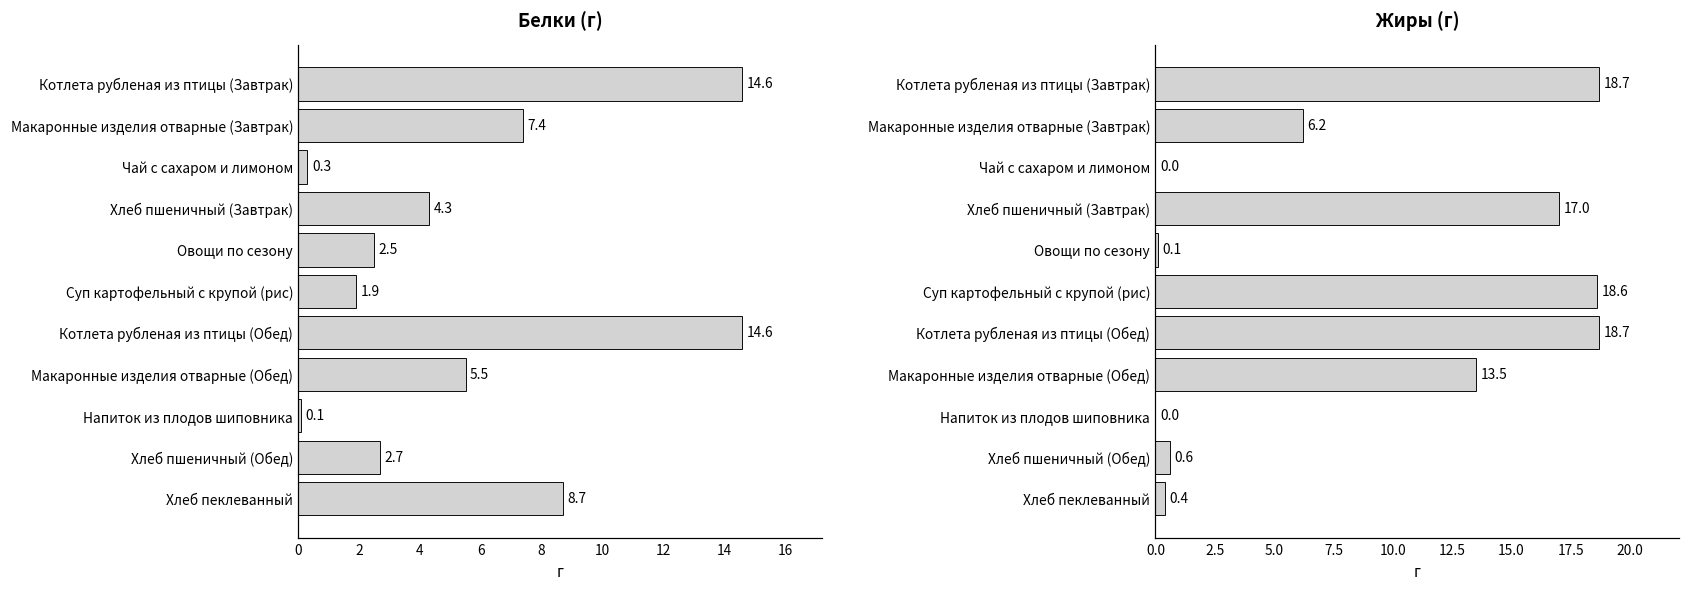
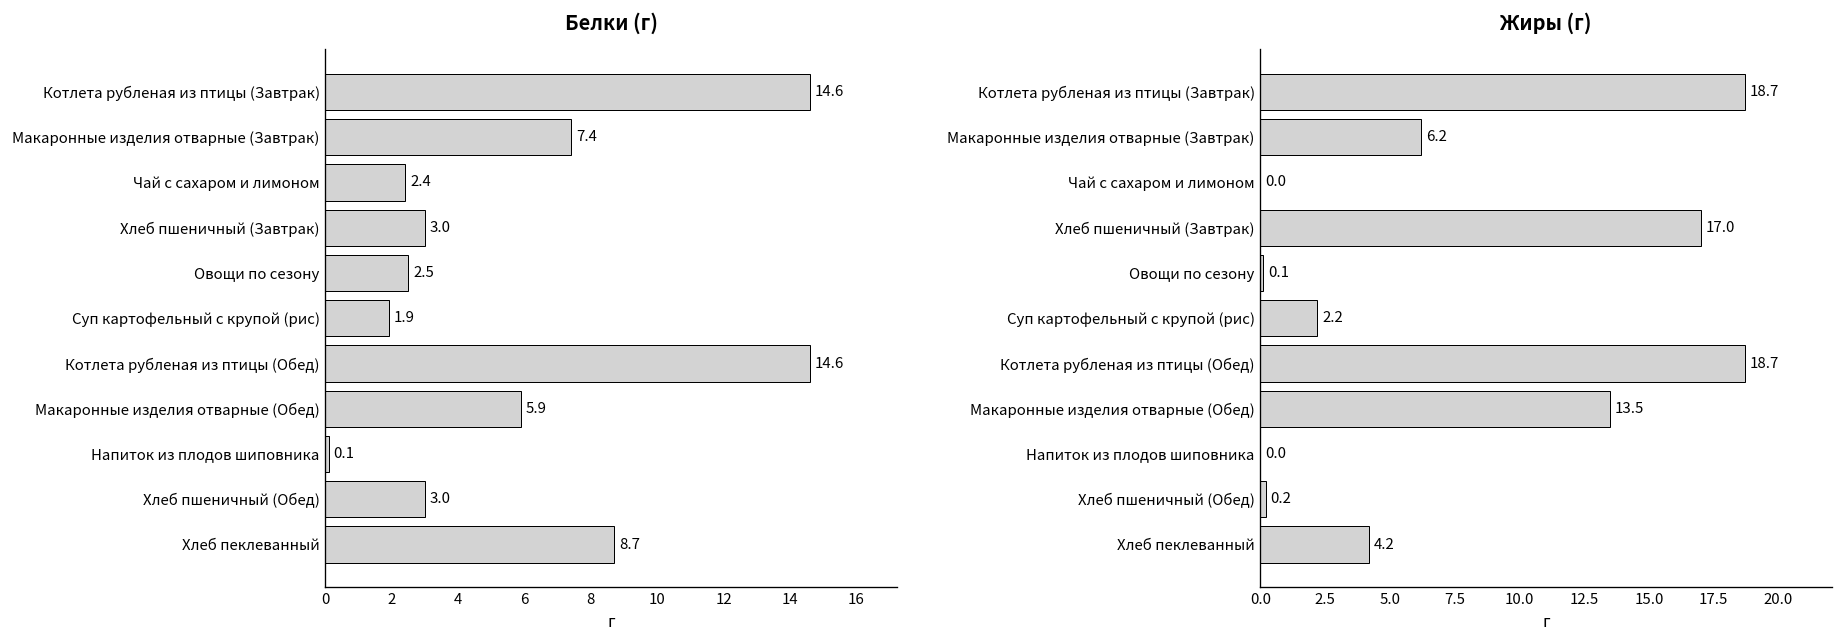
Белки (г), Чай с сахаром и лимоном: 0.3 -> 2.4
Белки (г), Хлеб пшеничный (Завтрак): 4.3 -> 3.0
Белки (г), Макаронные изделия отварные (Обед): 5.5 -> 5.9
Белки (г), Хлеб пшеничный (Обед): 2.7 -> 3.0
Жиры (г), Суп картофельный с крупой (рис): 18.6 -> 2.2
Жиры (г), Хлеб пшеничный (Обед): 0.6 -> 0.2
Жиры (г), Хлеб пеклеванный: 0.4 -> 4.2
